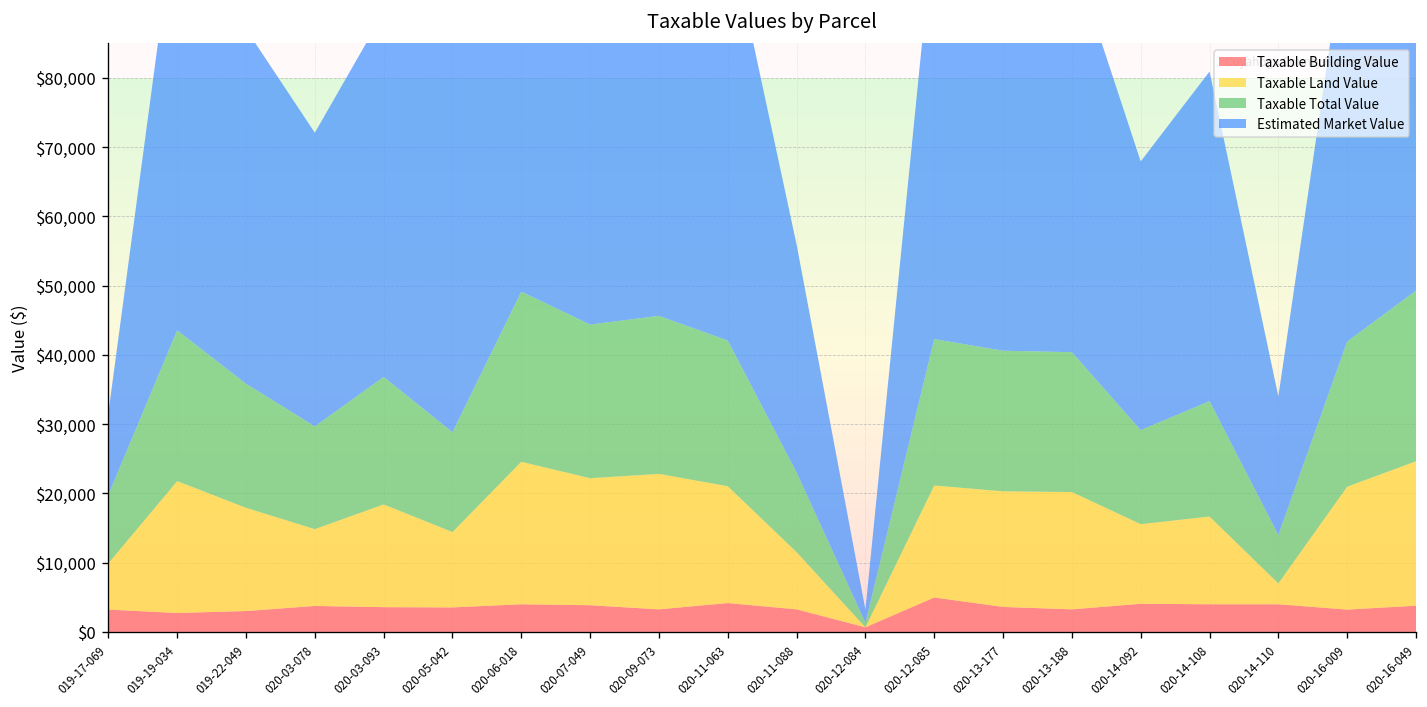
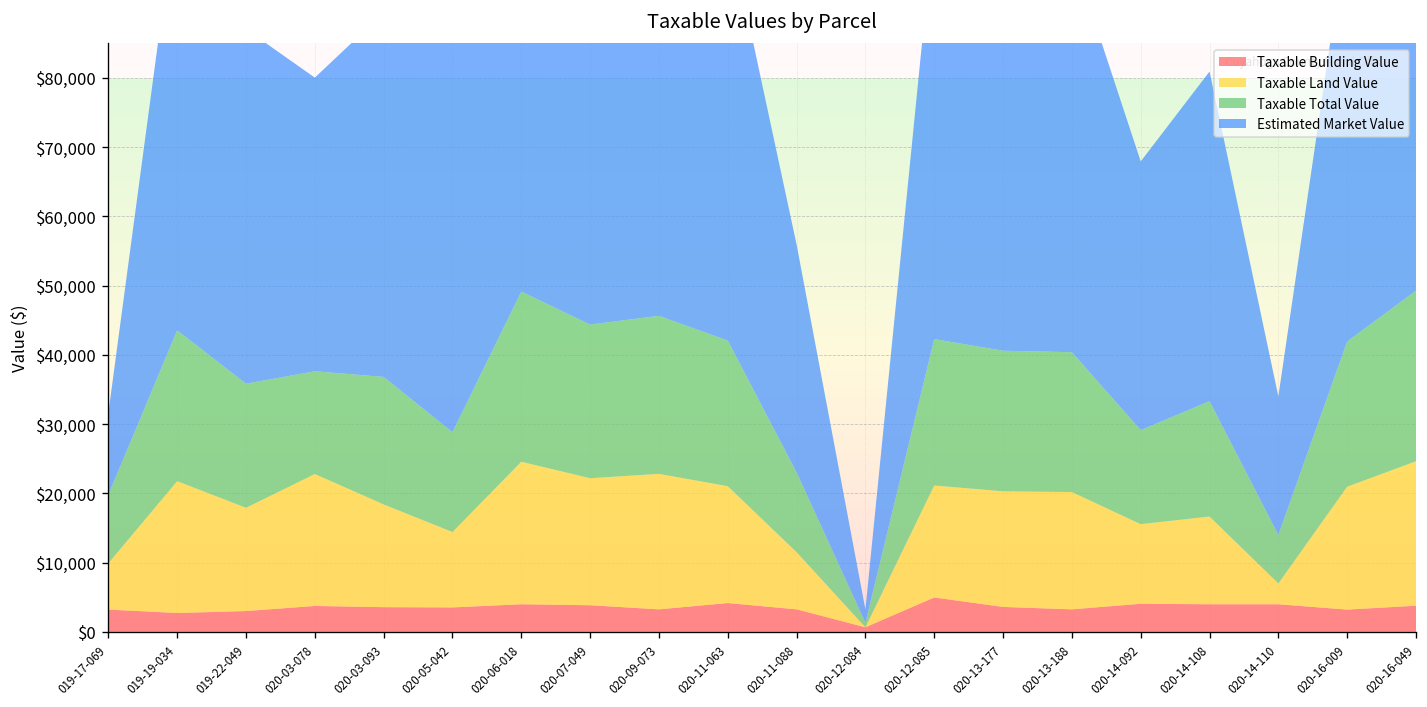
Taxable Land Value, 020-03-078: $11,000 -> $19,000
